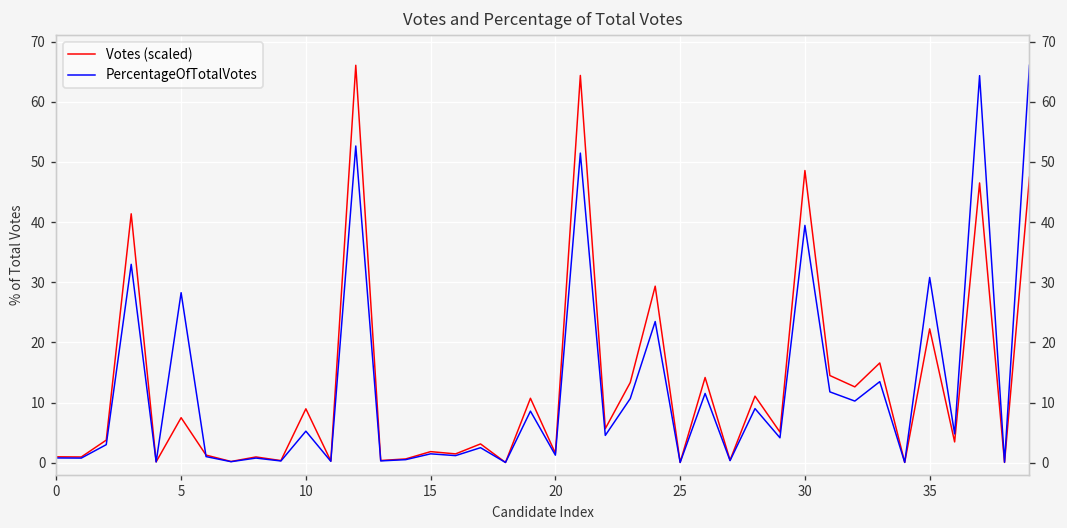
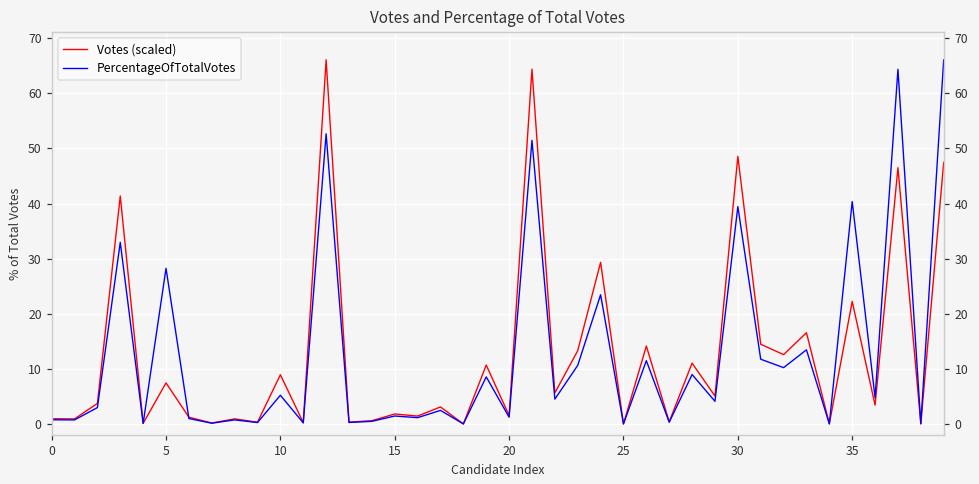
PercentageOfTotalVotes, 35: 31 -> 40
